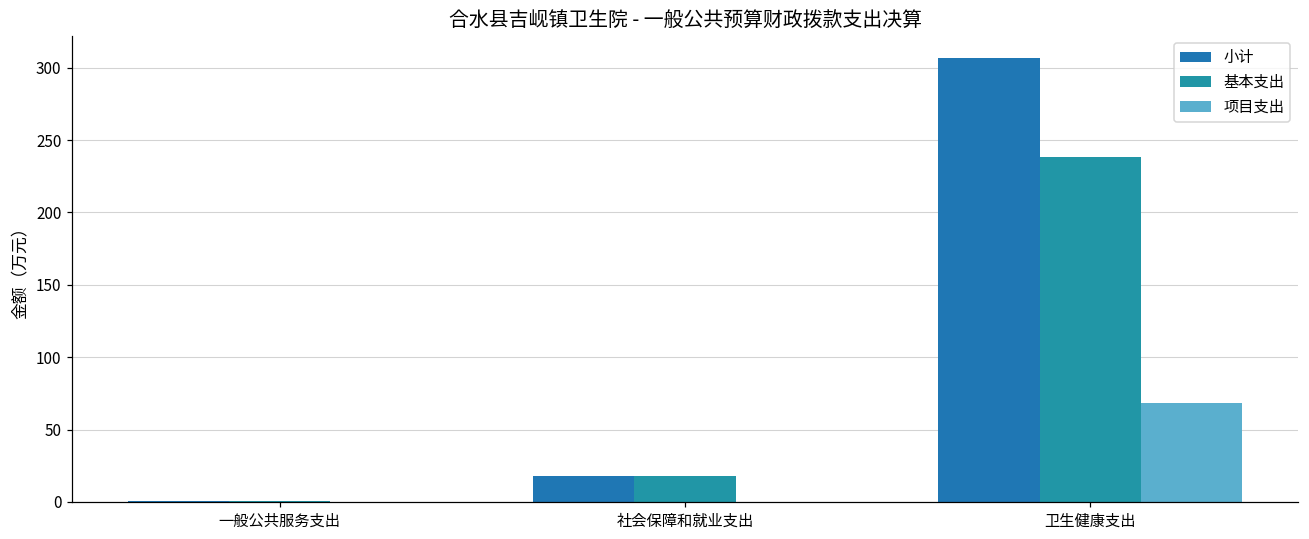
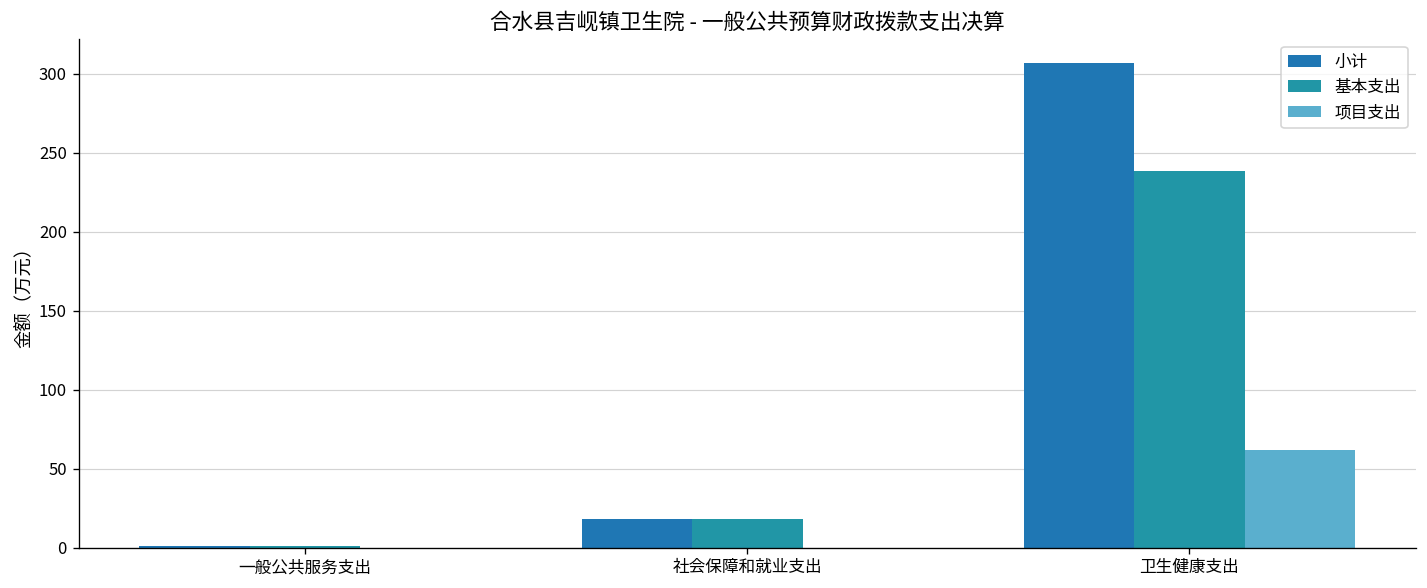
项目支出, 卫生健康支出: 68 -> 62
